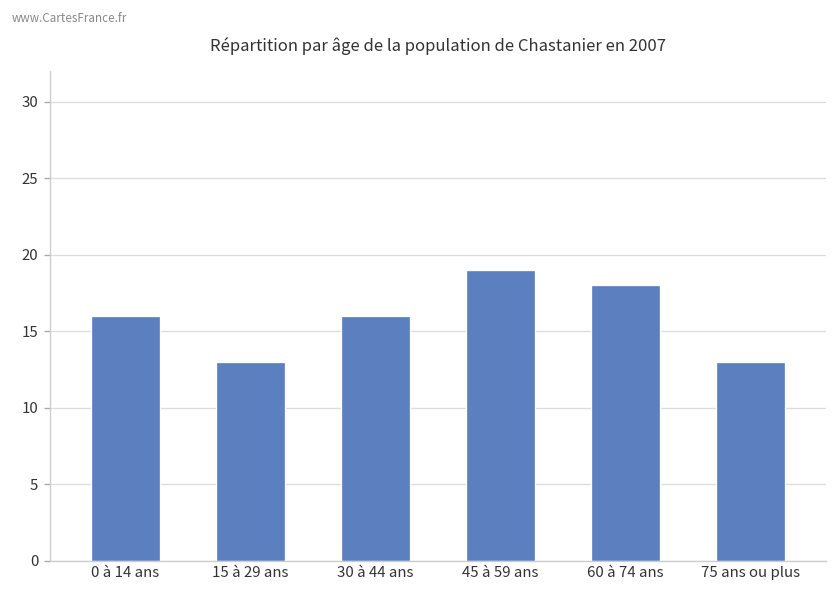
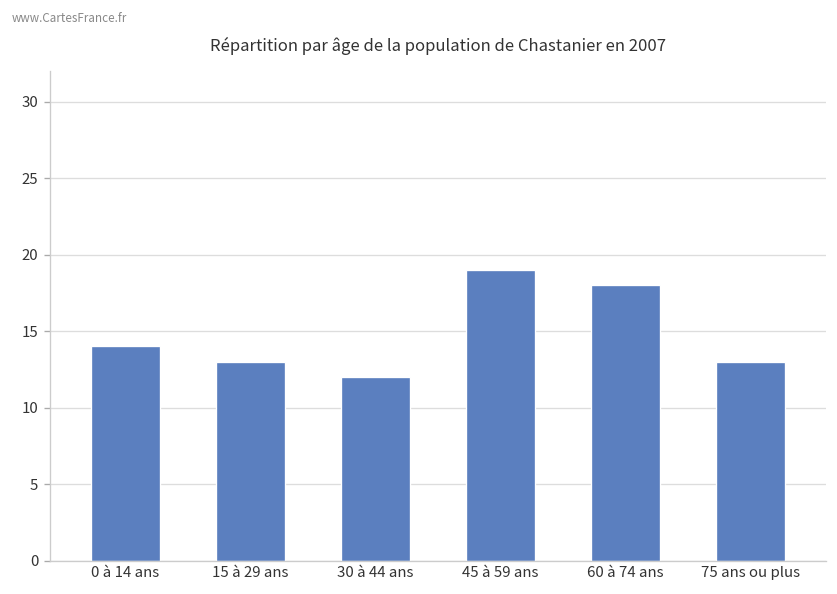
0 à 14 ans: 16 -> 14
30 à 44 ans: 16 -> 12
